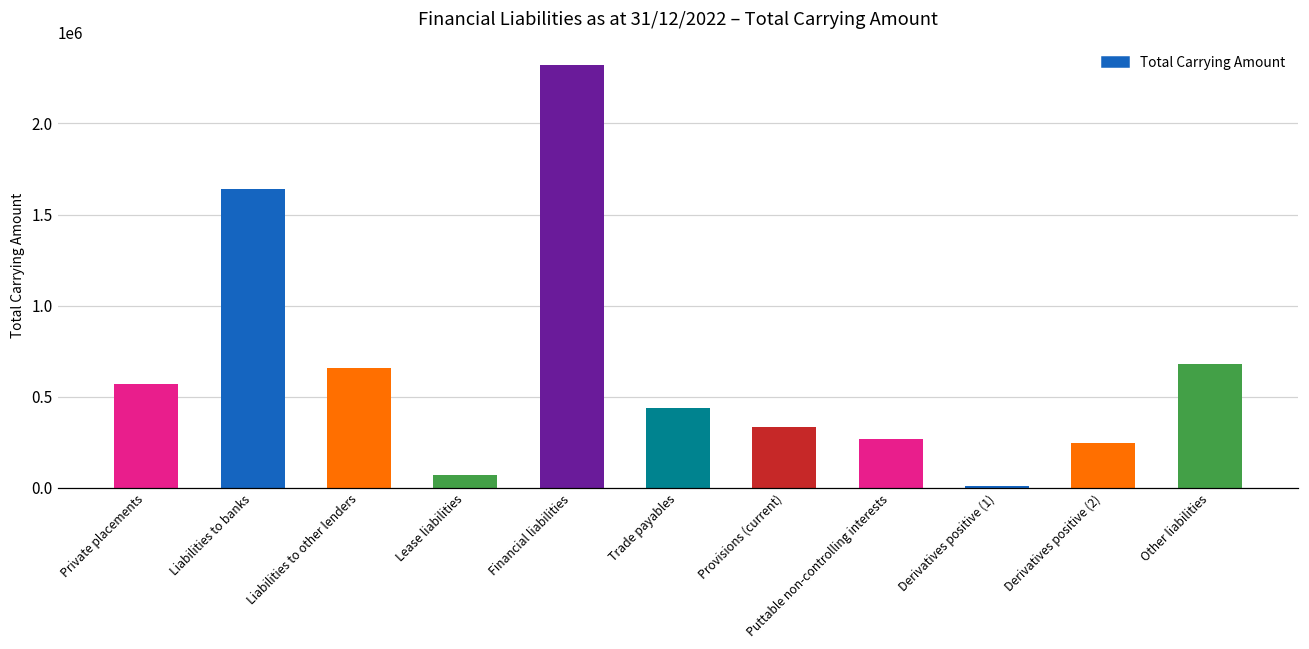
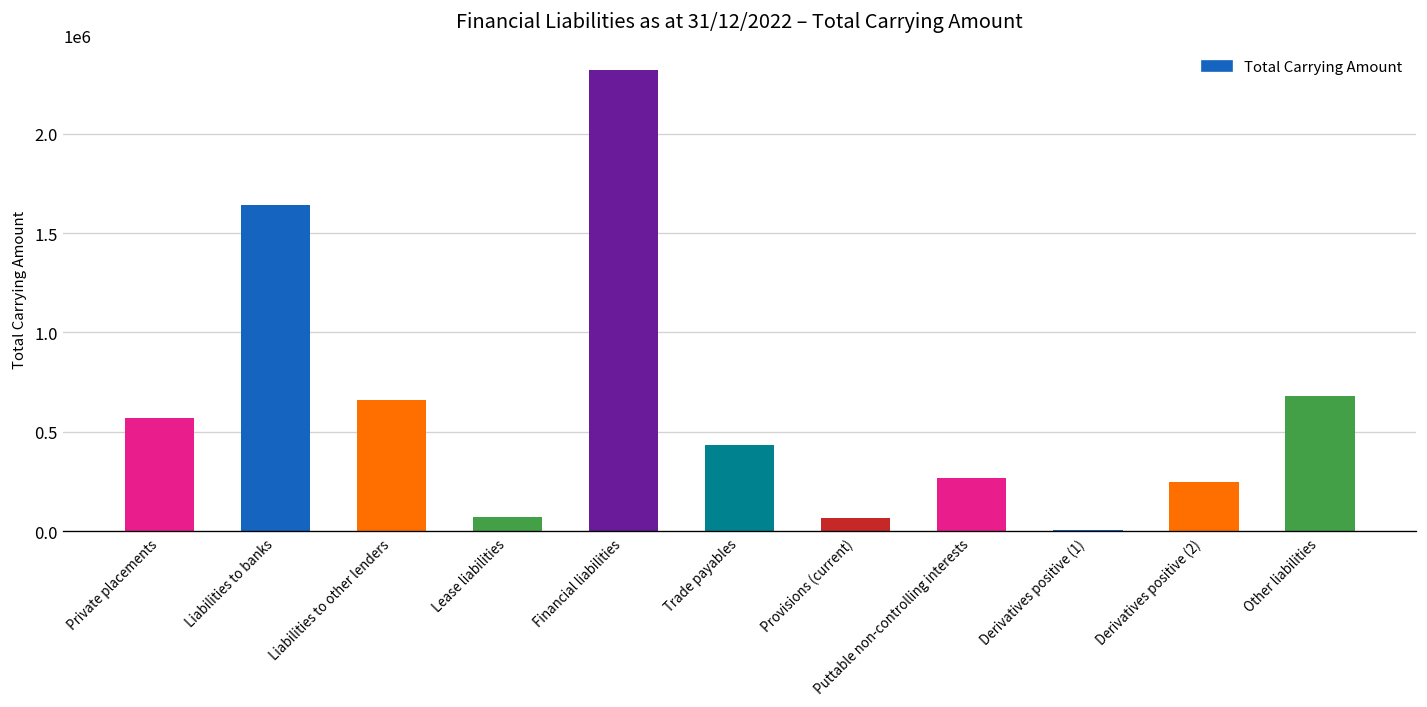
Provisions (current): 340000 -> 70000
